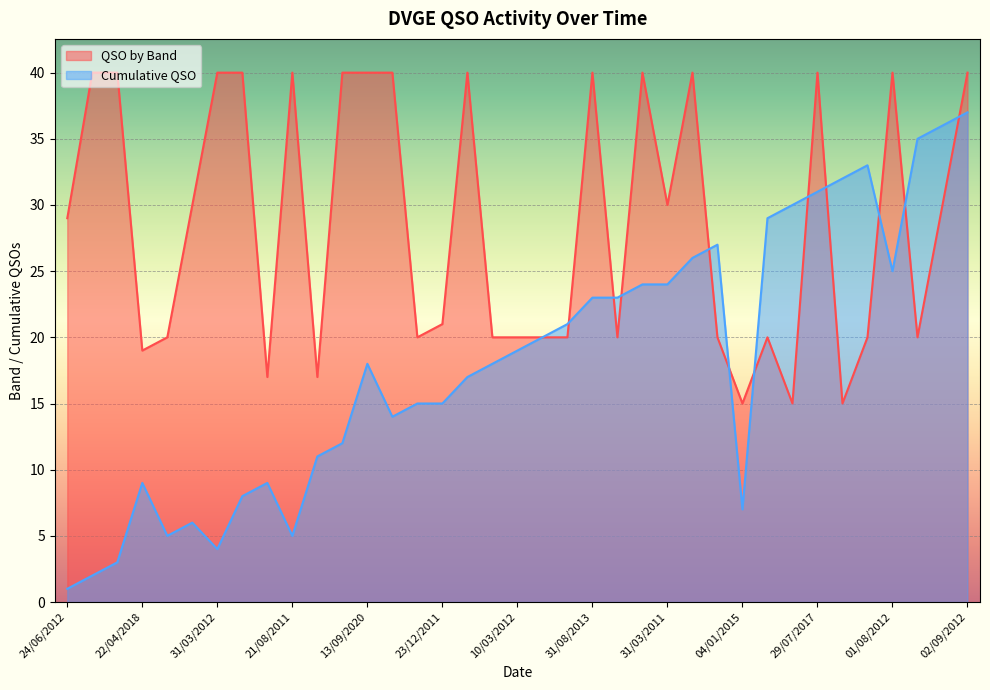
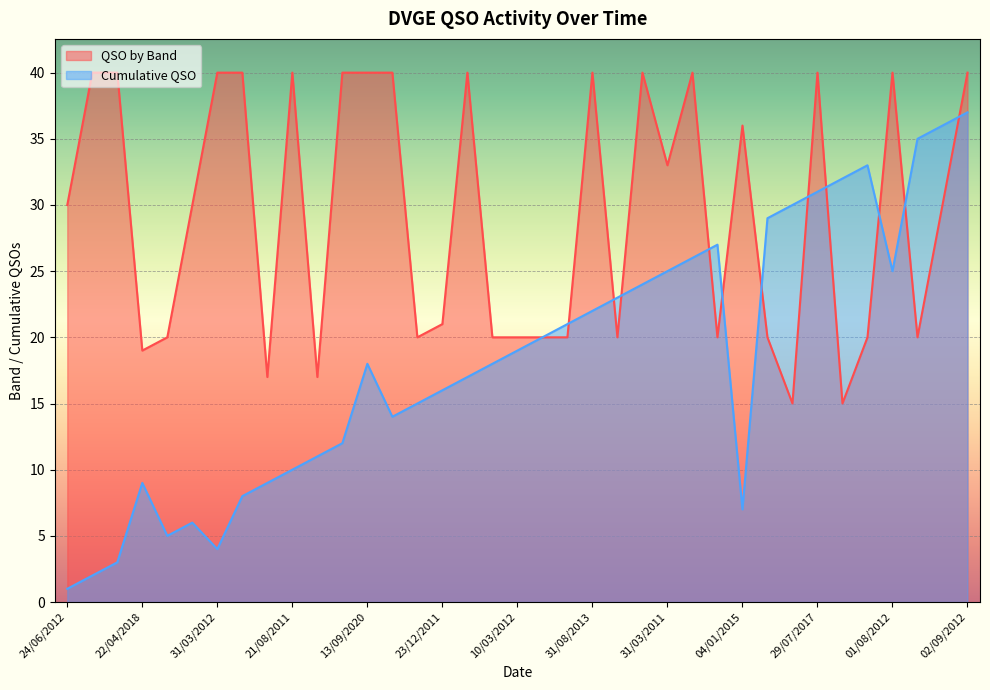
QSO by Band, 24/06/2012: 29 -> 30
Cumulative QSO, 21/08/2011: 5 -> 10
Cumulative QSO, 23/12/2011: 15 -> 16
Cumulative QSO, 31/08/2013: 23 -> 22
QSO by Band, 31/03/2011: 30 -> 33
Cumulative QSO, 31/03/2011: 24 -> 25
QSO by Band, 04/01/2015: 15 -> 36
